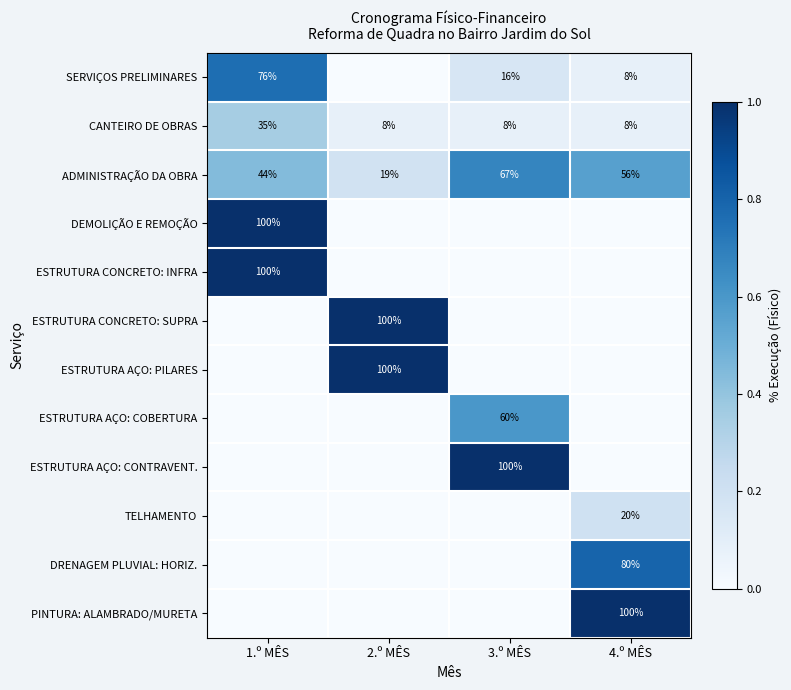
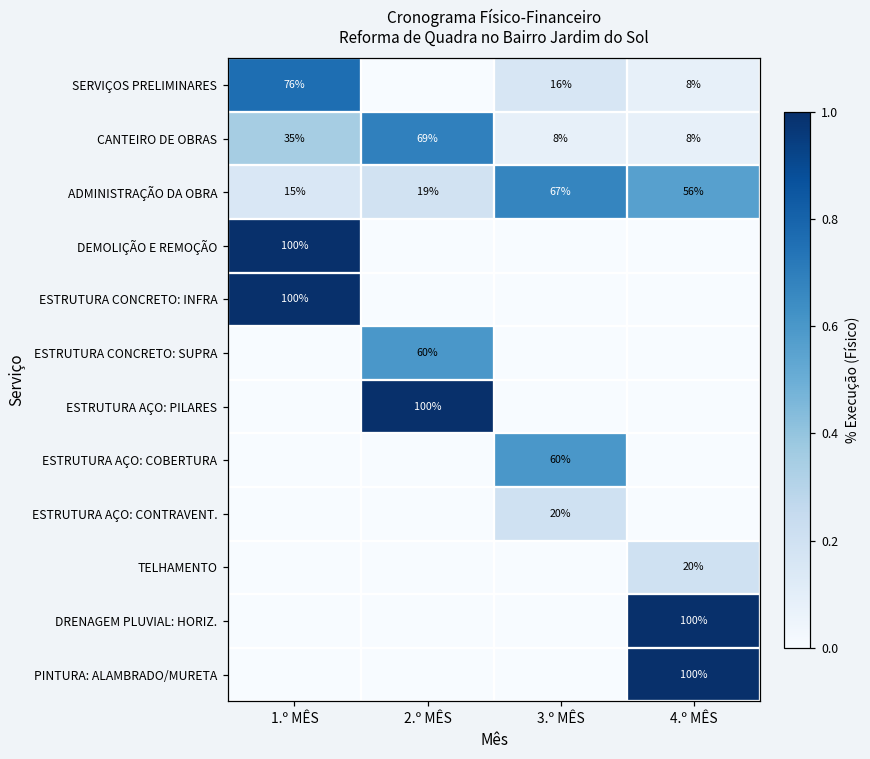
CANTEIRO DE OBRAS, 2.º MÊS: 8% -> 69%
ADMINISTRAÇÃO DA OBRA, 1.º MÊS: 44% -> 15%
ESTRUTURA CONCRETO: SUPRA, 2.º MÊS: 100% -> 60%
ESTRUTURA AÇO: CONTRAVENT., 3.º MÊS: 100% -> 20%
DRENAGEM PLUVIAL: HORIZ., 4.º MÊS: 80% -> 100%
